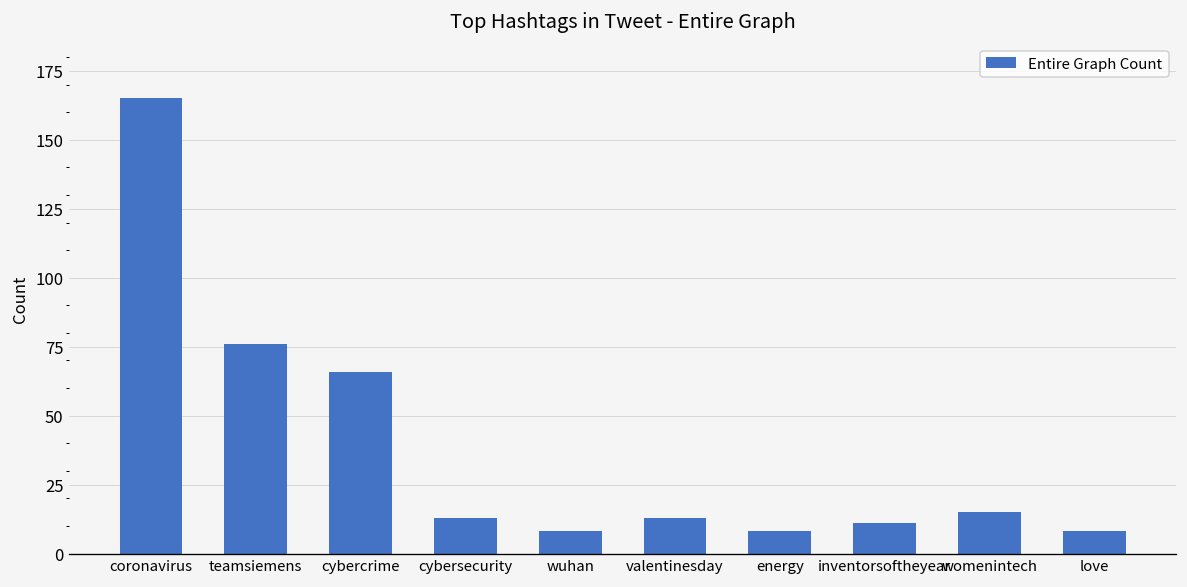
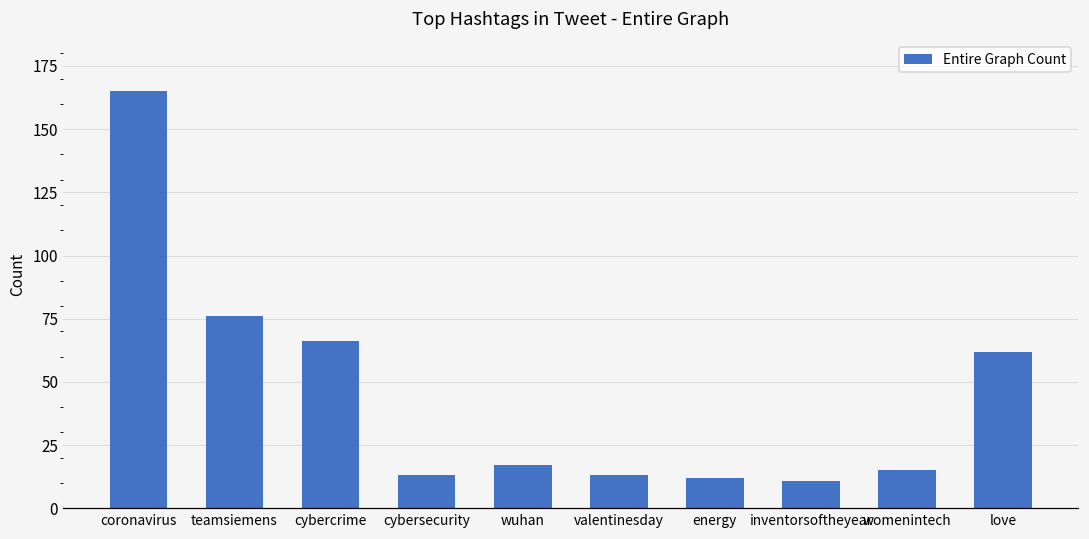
wuhan: 8 -> 17
energy: 8 -> 12
love: 8 -> 62
